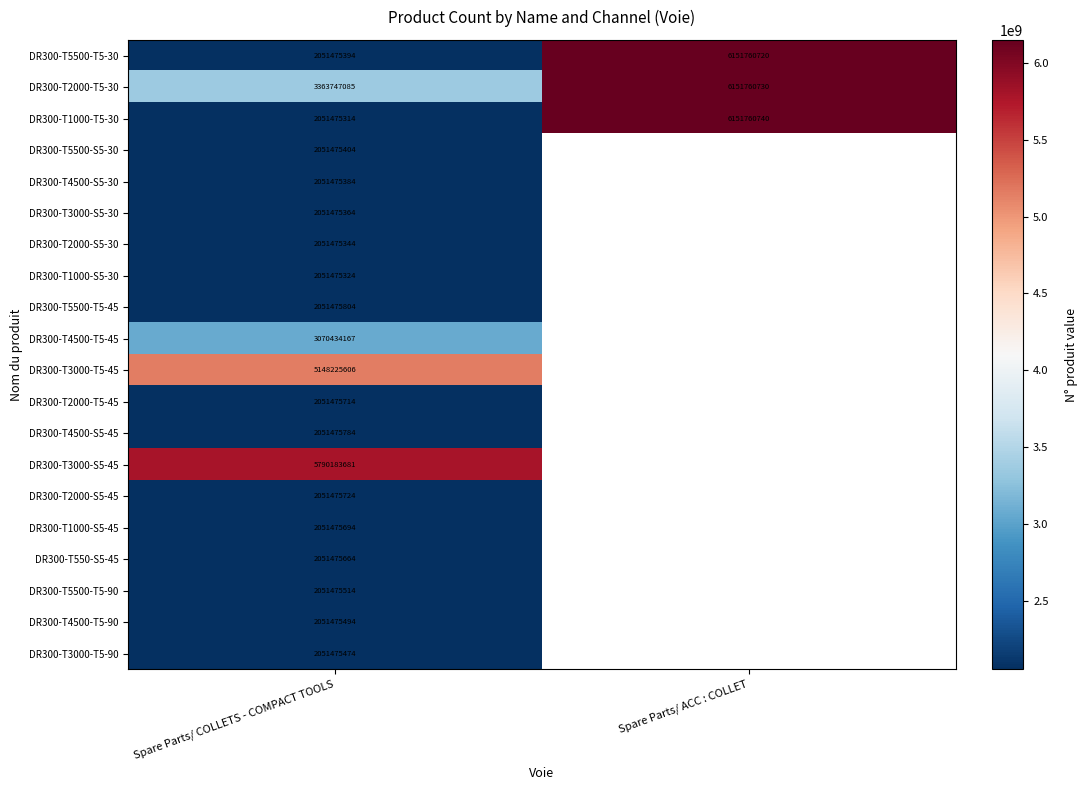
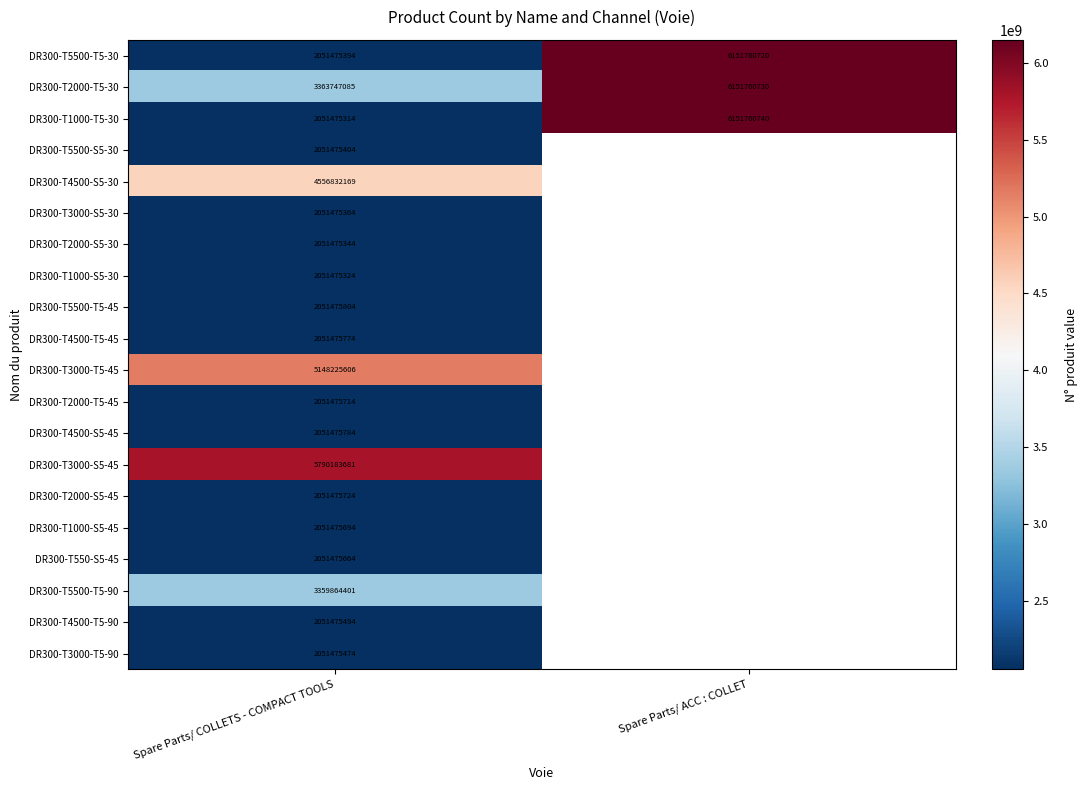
DR300-T4500-S5-30, Spare Parts/ COLLETS - COMPACT TOOLS: 2051475384 -> 4556832169
DR300-T4500-T5-45, Spare Parts/ COLLETS - COMPACT TOOLS: 3070434167 -> 2051475774
DR300-T5500-T5-90, Spare Parts/ COLLETS - COMPACT TOOLS: 2051475514 -> 3359864401
